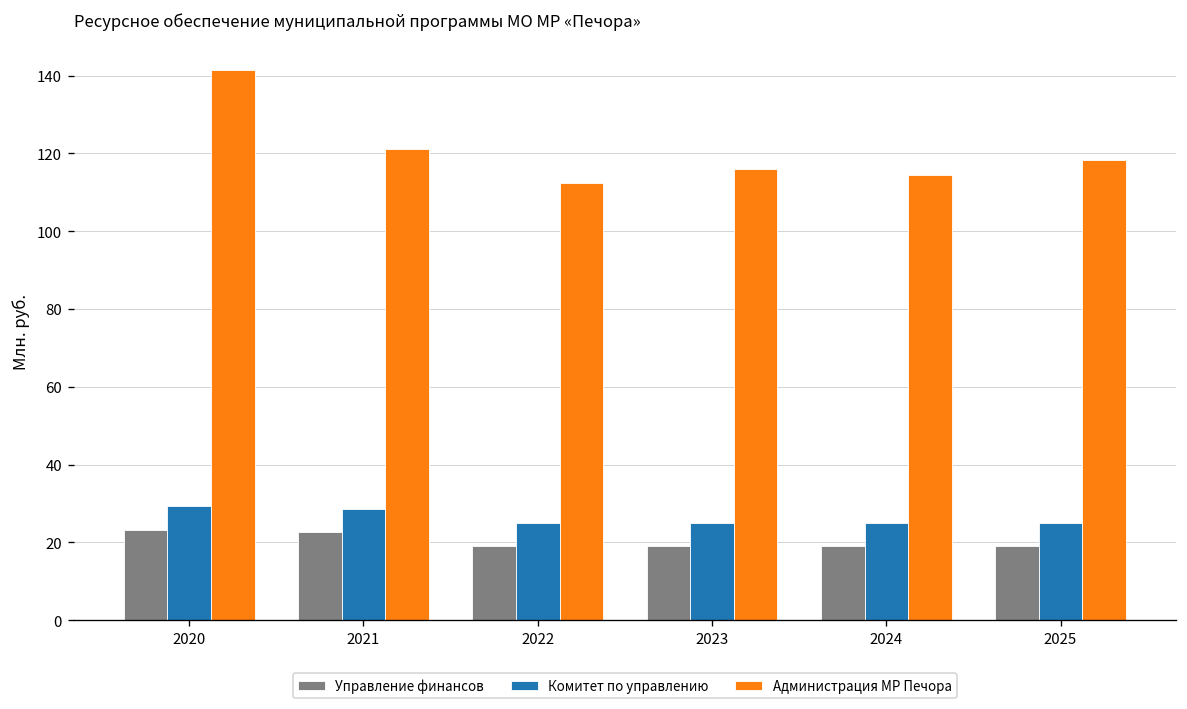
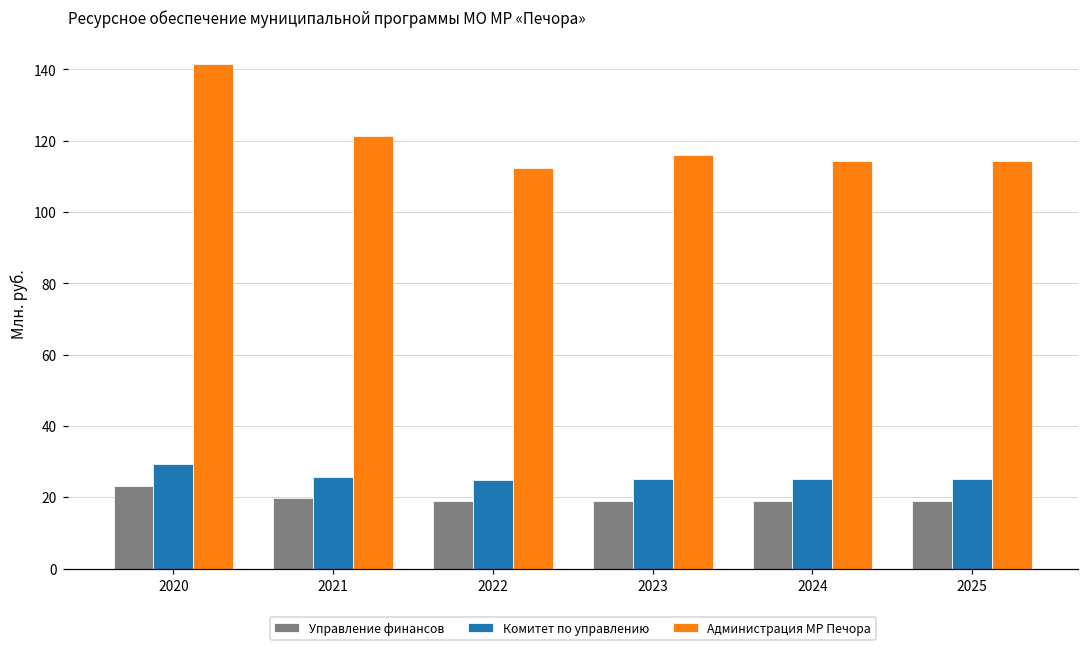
Управление финансов, 2021: 23 -> 20
Комитет по управлению, 2021: 28 -> 26
Администрация МР Печора, 2025: 118 -> 114
